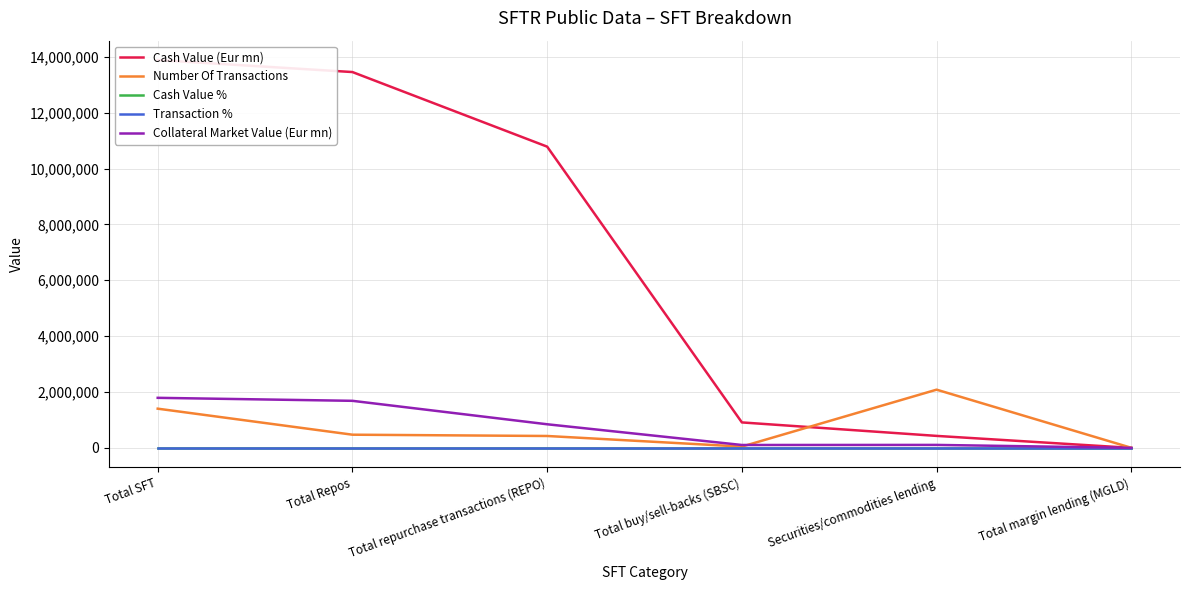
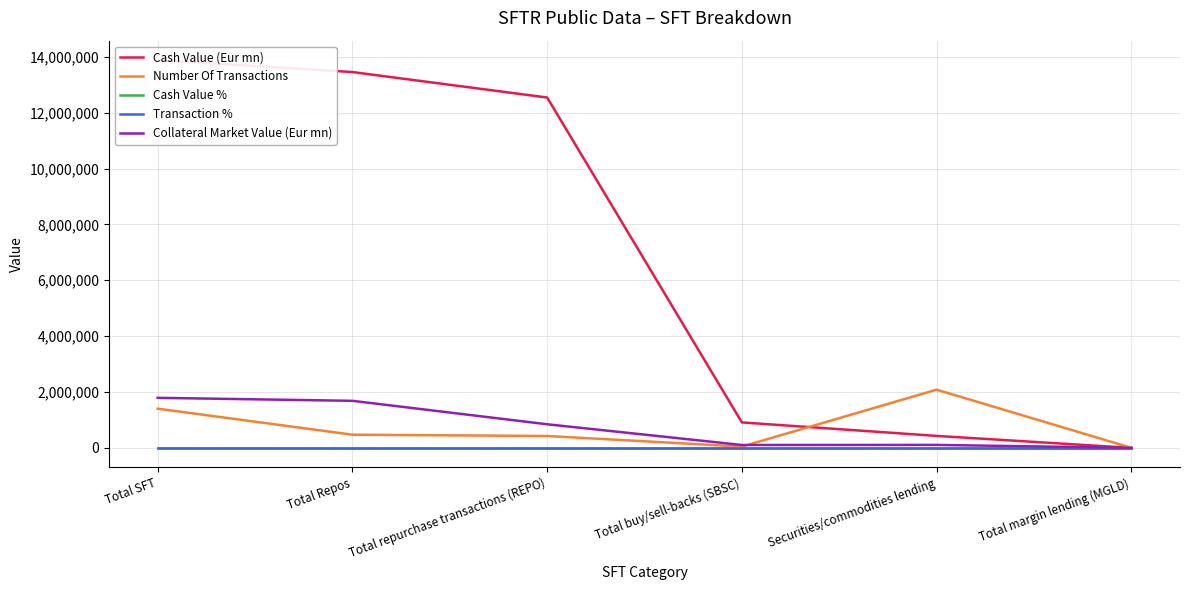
Cash Value (Eur mn), Total repurchase transactions (REPO): 10,800,000 -> 12,500,000
